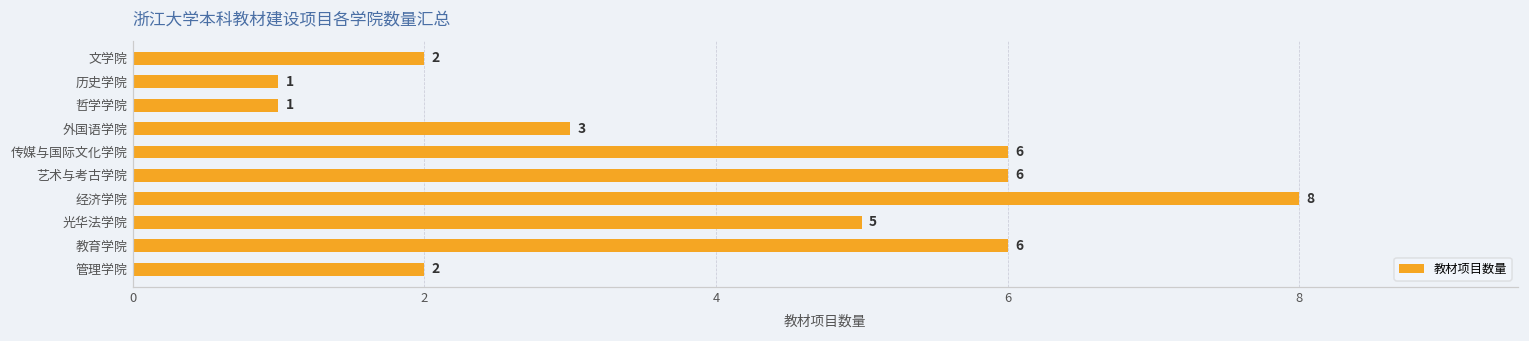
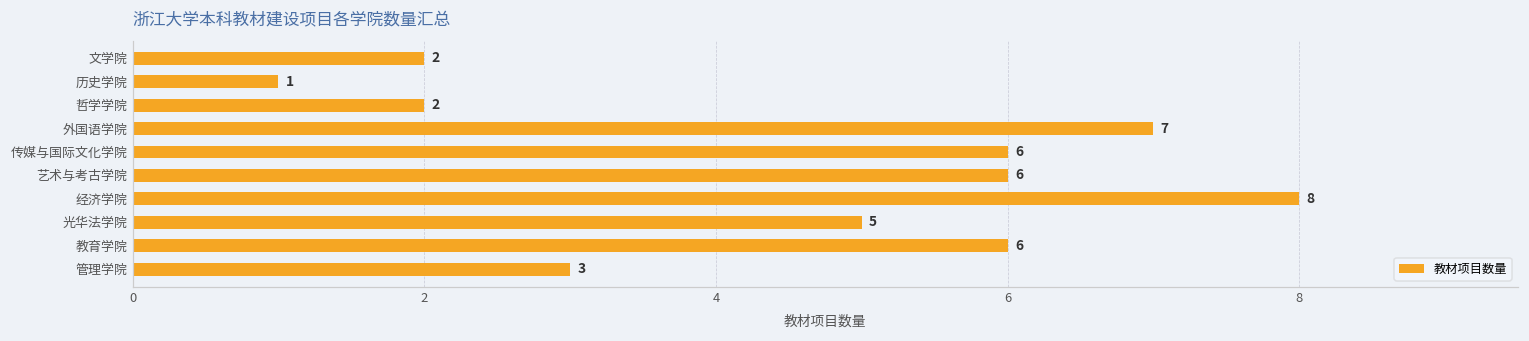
哲学学院: 1 -> 2
外国语学院: 3 -> 7
管理学院: 2 -> 3
